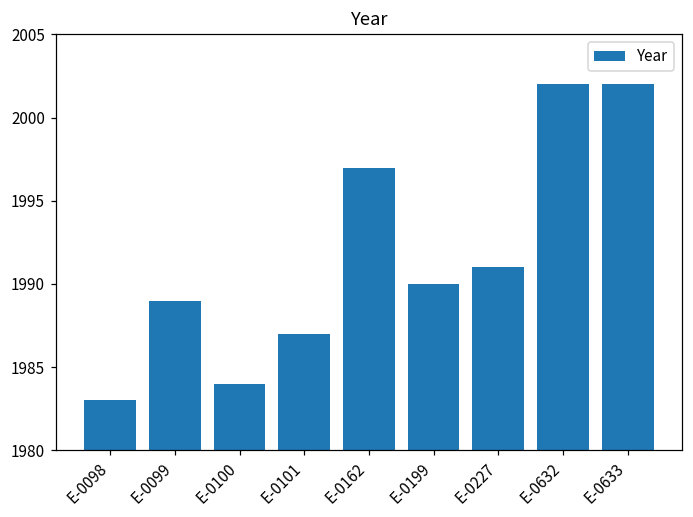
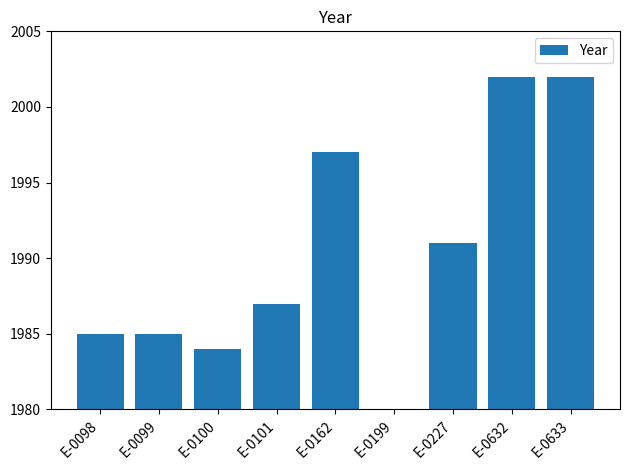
E-0098: 1983 -> 1985
E-0099: 1989 -> 1985
E-0199: 1990 -> 1980
